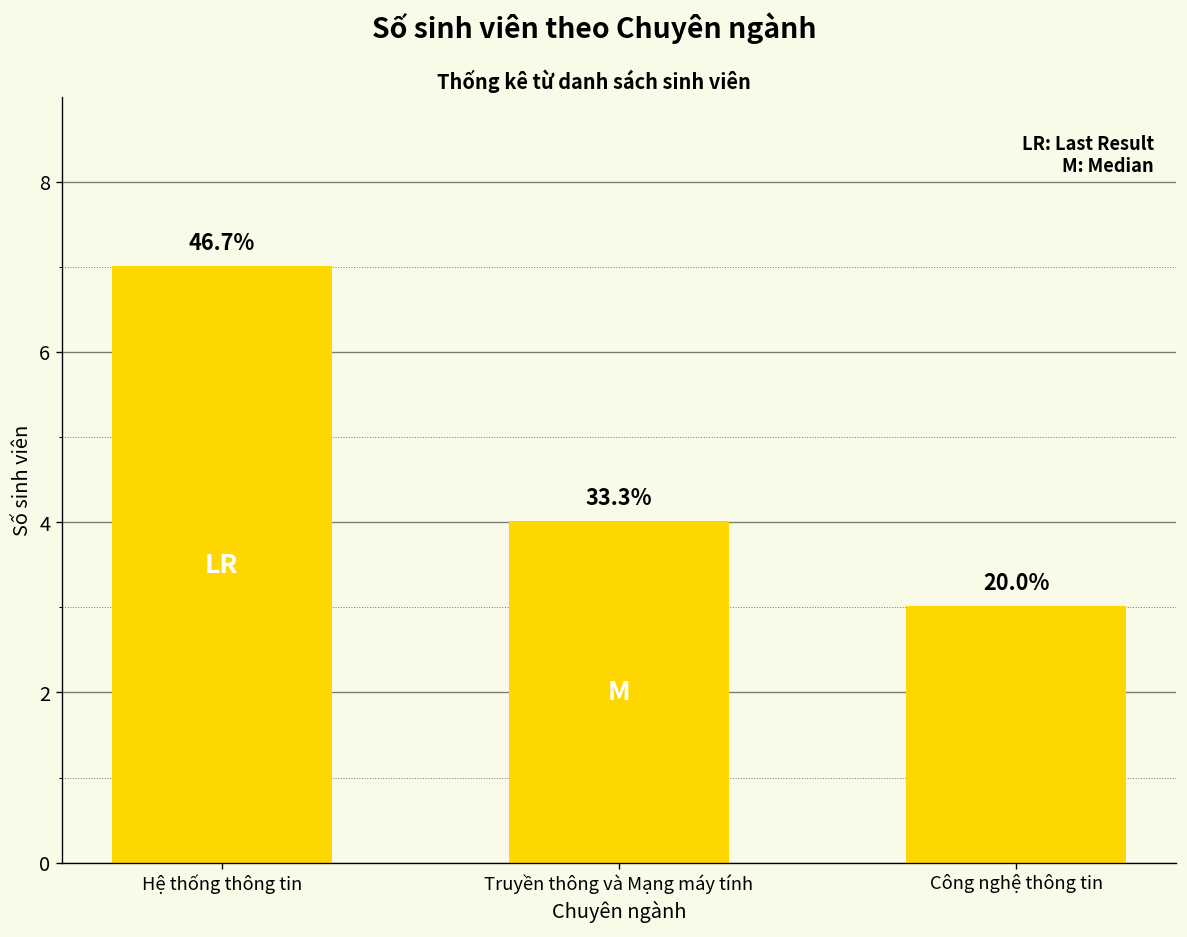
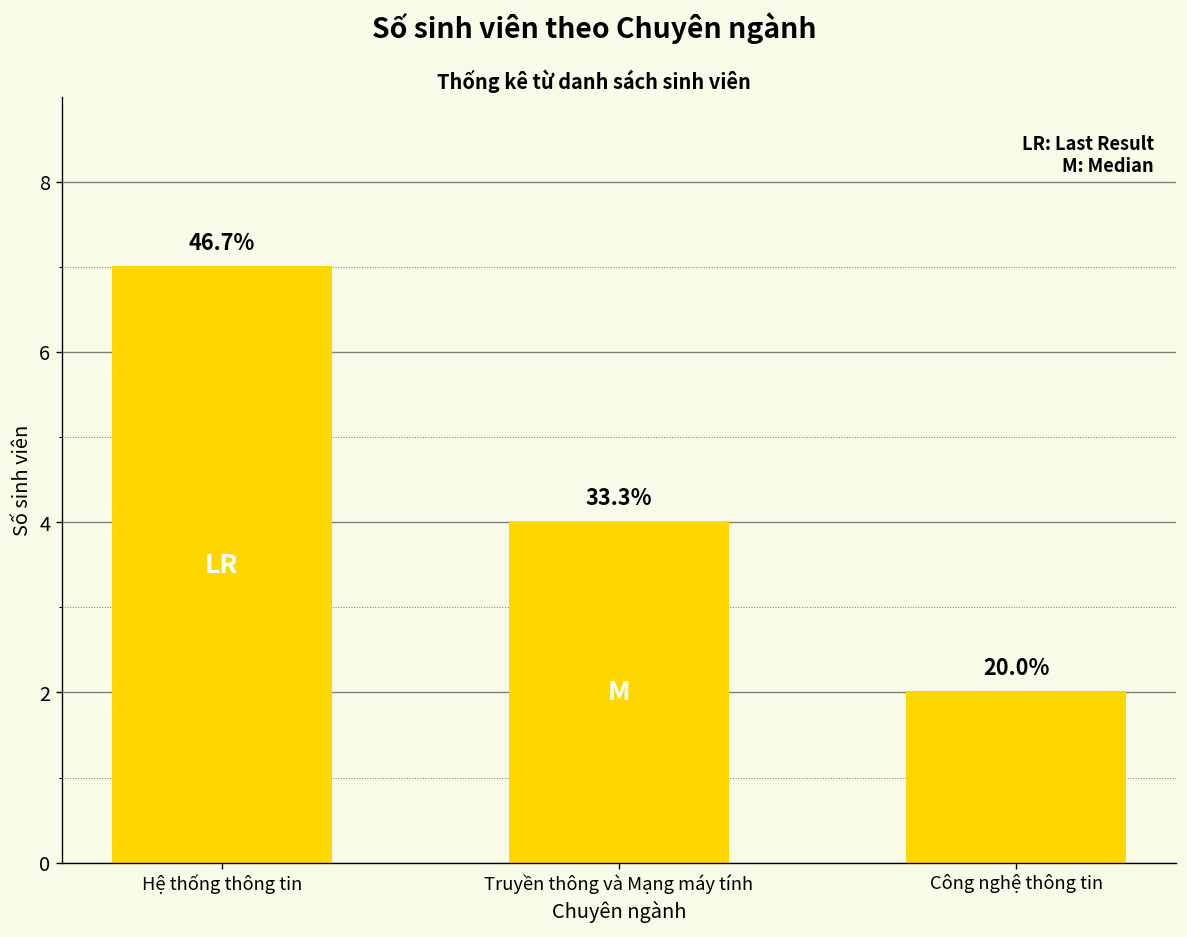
Công nghệ thông tin: 3 -> 2
